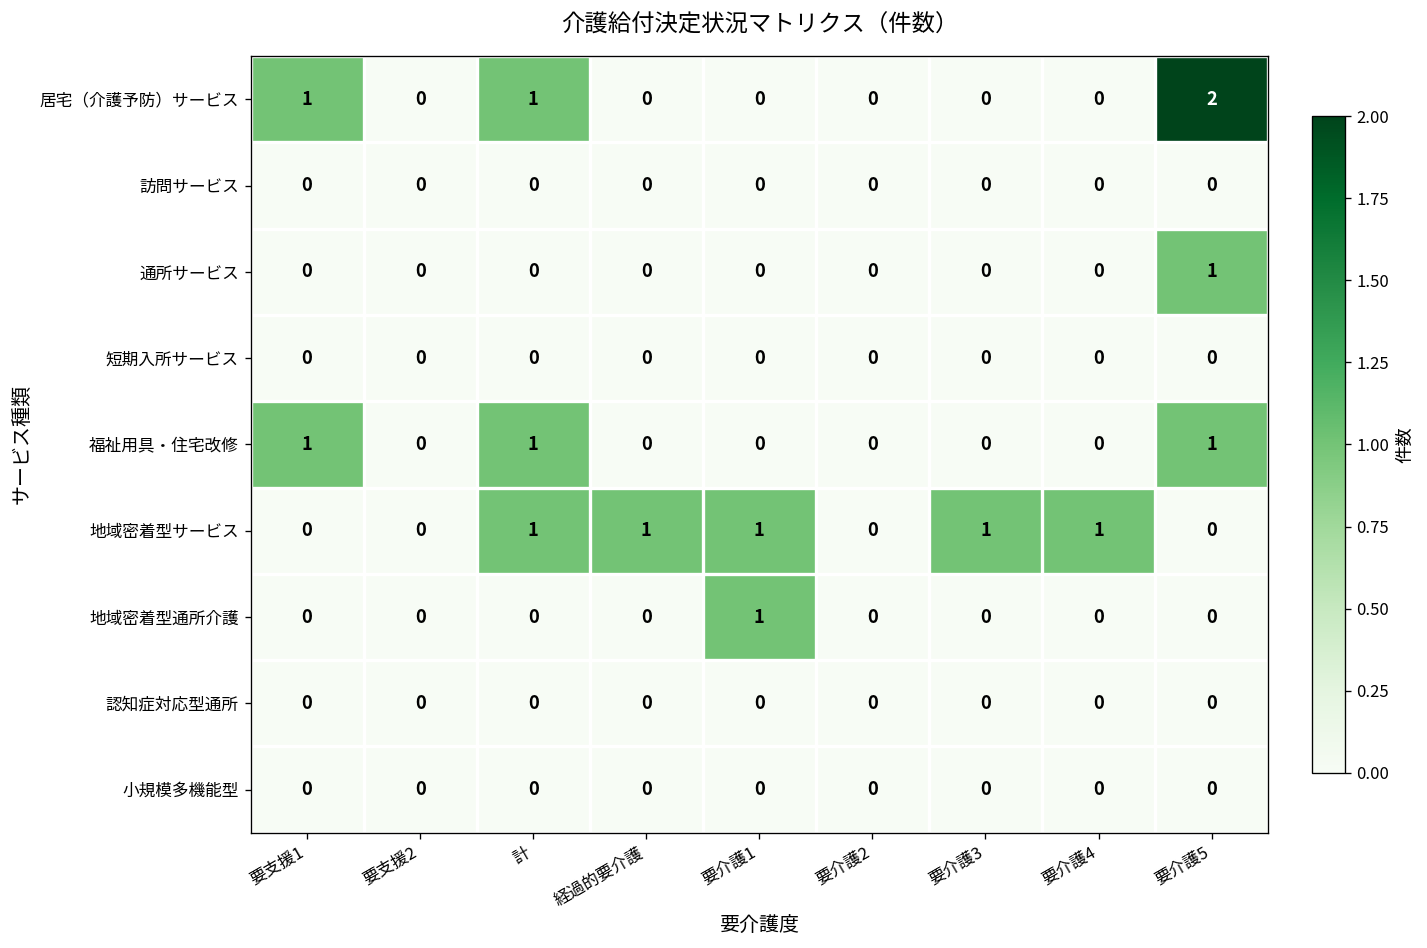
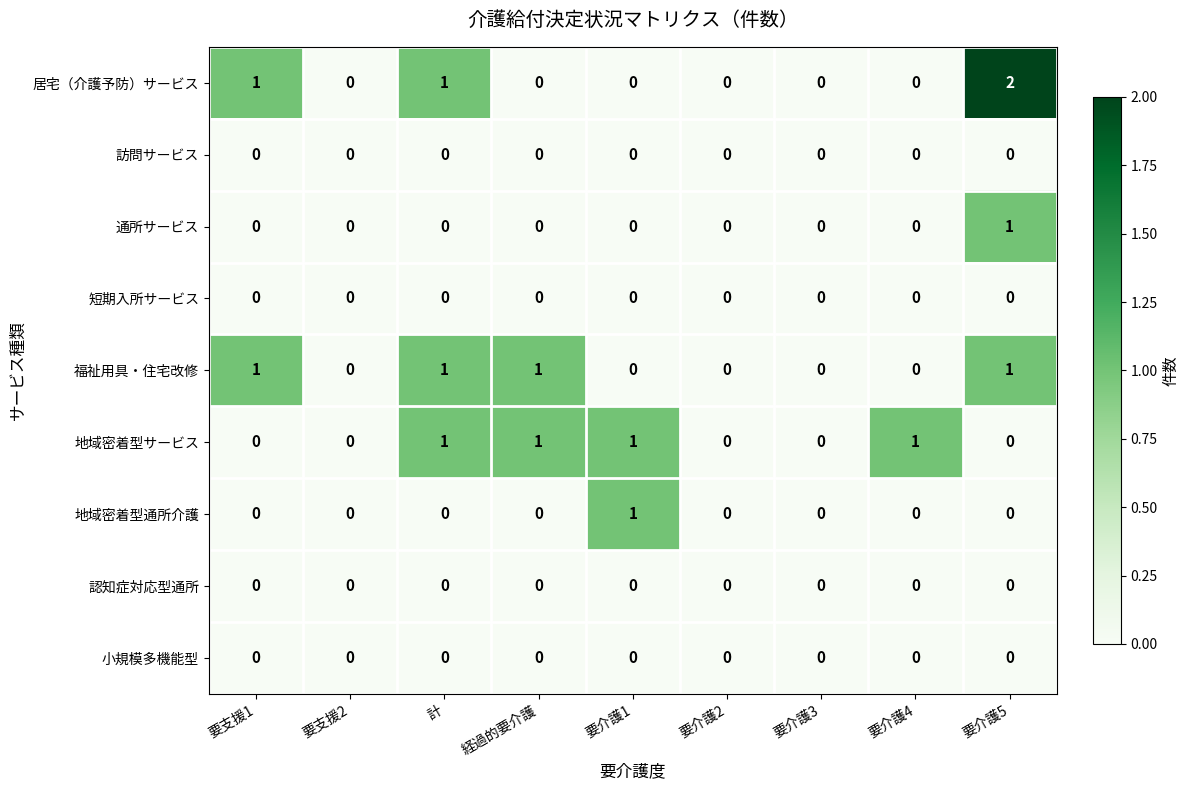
福祉用具・住宅改修, 経過的要介護: 0 -> 1
地域密着型サービス, 要介護3: 1 -> 0
